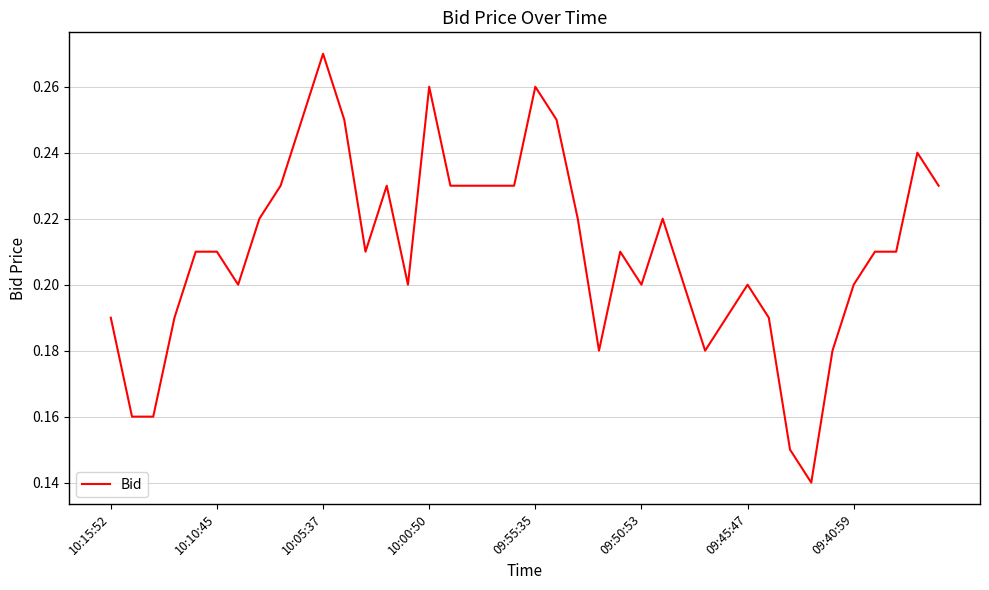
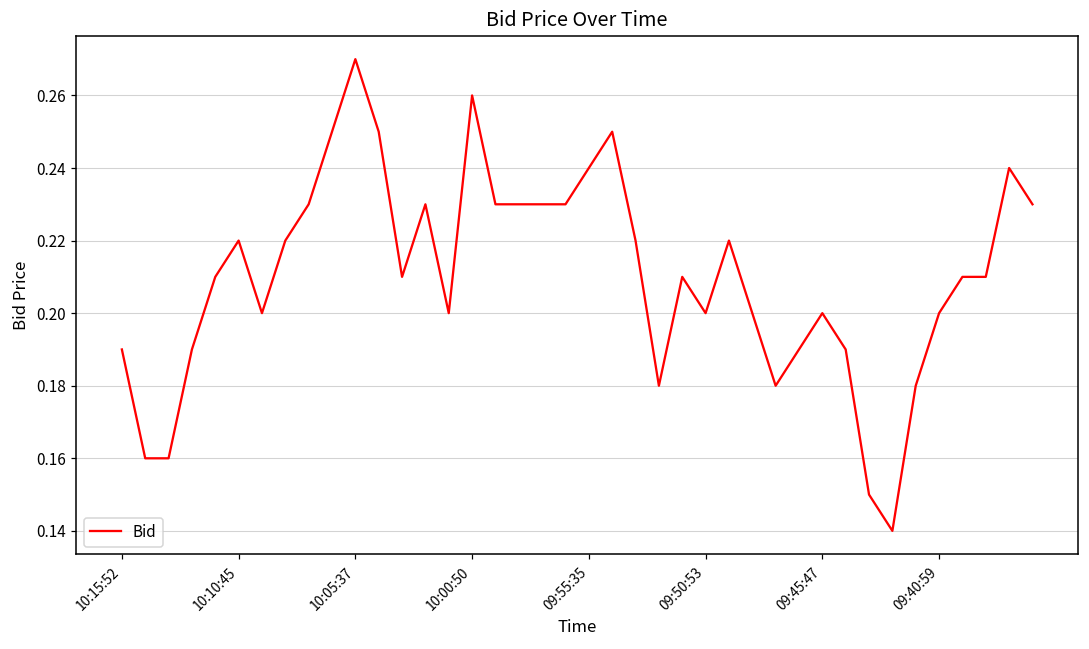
10:10:45: 0.21 -> 0.22
09:55:35: 0.26 -> 0.24
